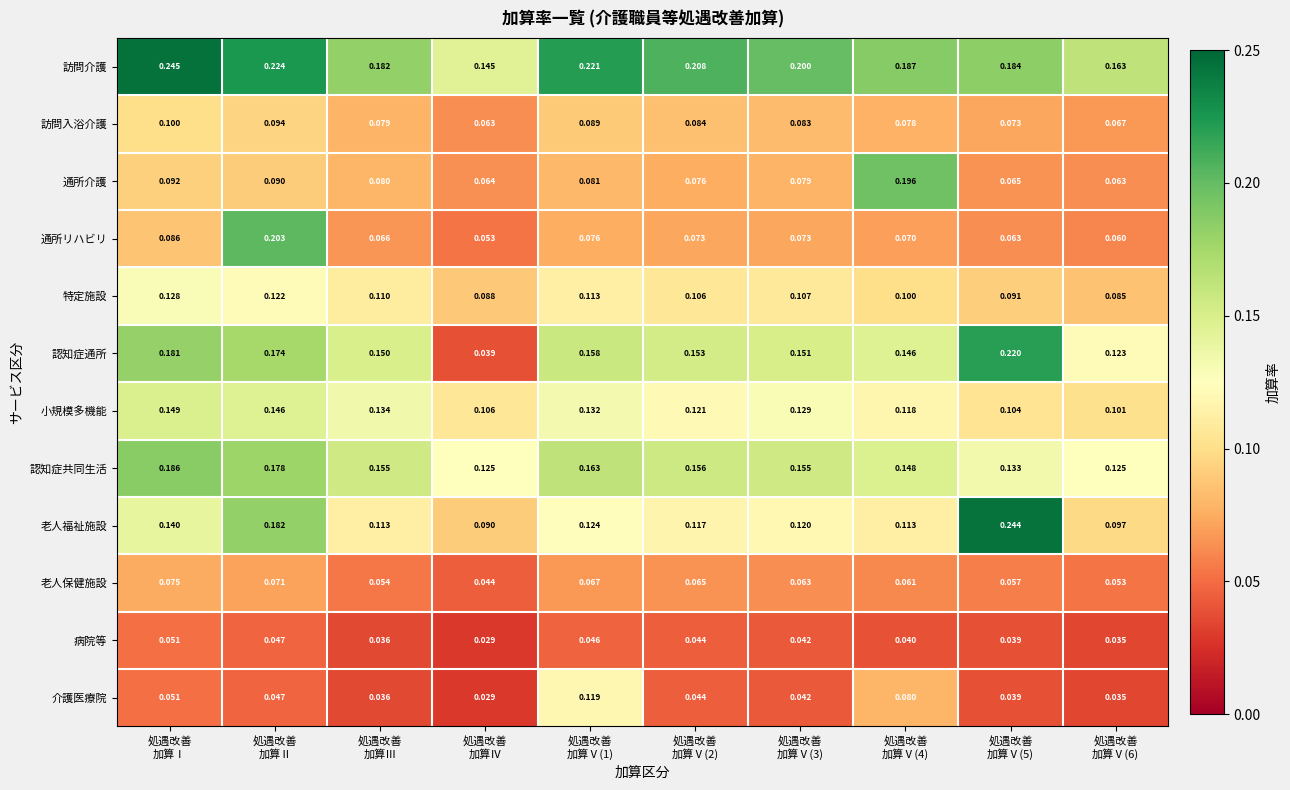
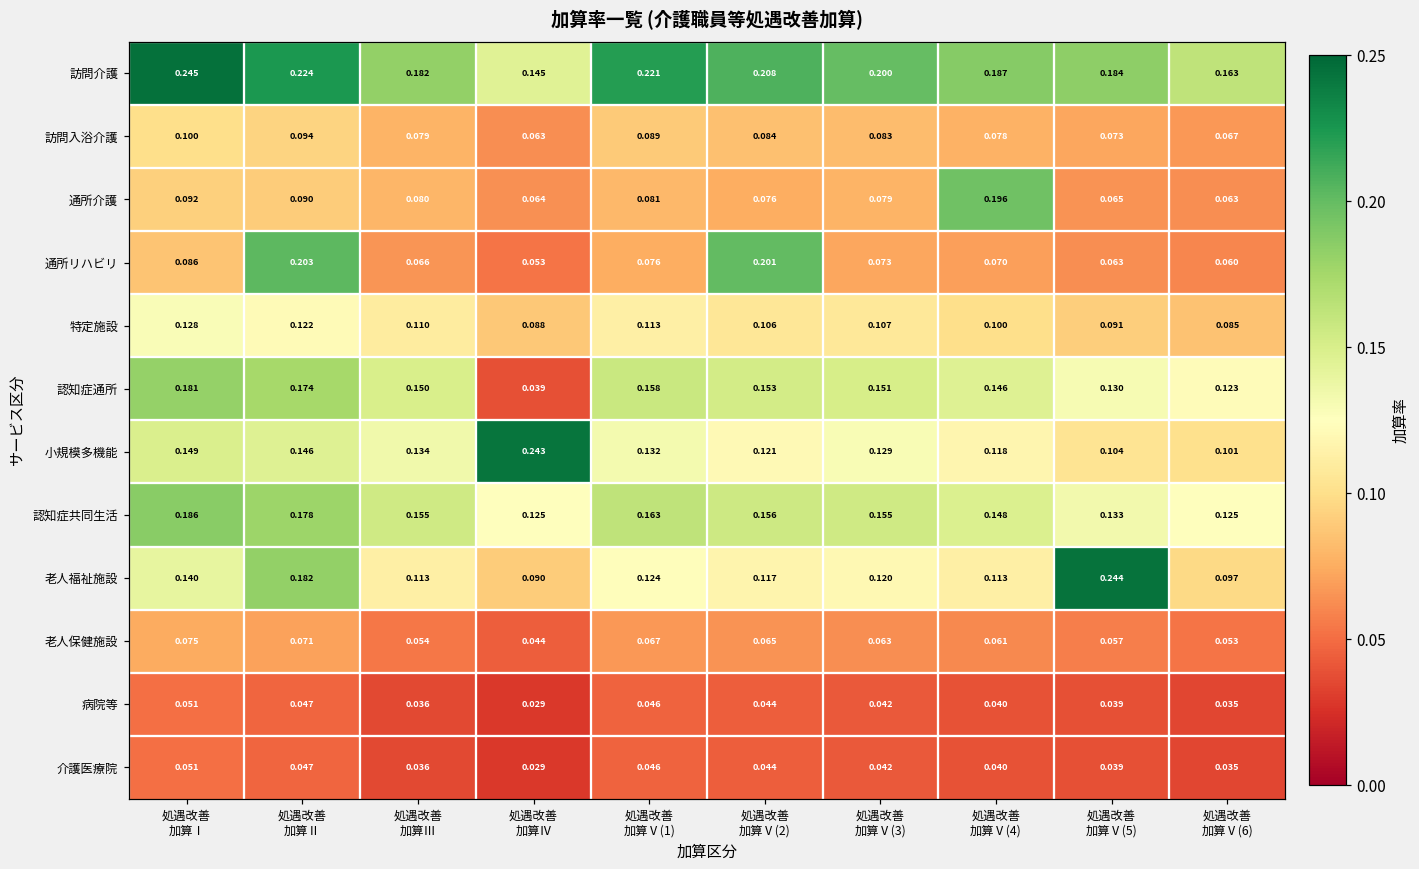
通所リハビリ, 処遇改善 加算Ⅴ(2): 0.073 -> 0.201
認知症通所, 処遇改善 加算Ⅴ(5): 0.220 -> 0.130
小規模多機能, 処遇改善 加算Ⅳ: 0.106 -> 0.243
介護医療院, 処遇改善 加算Ⅴ(1): 0.119 -> 0.046
介護医療院, 処遇改善 加算Ⅴ(4): 0.080 -> 0.040
